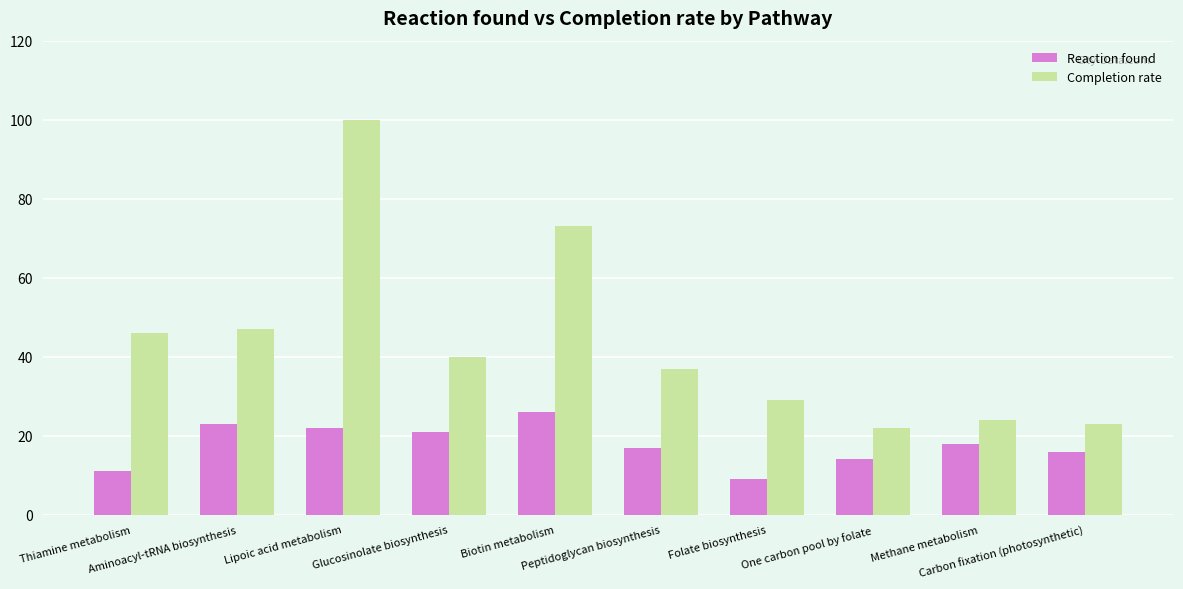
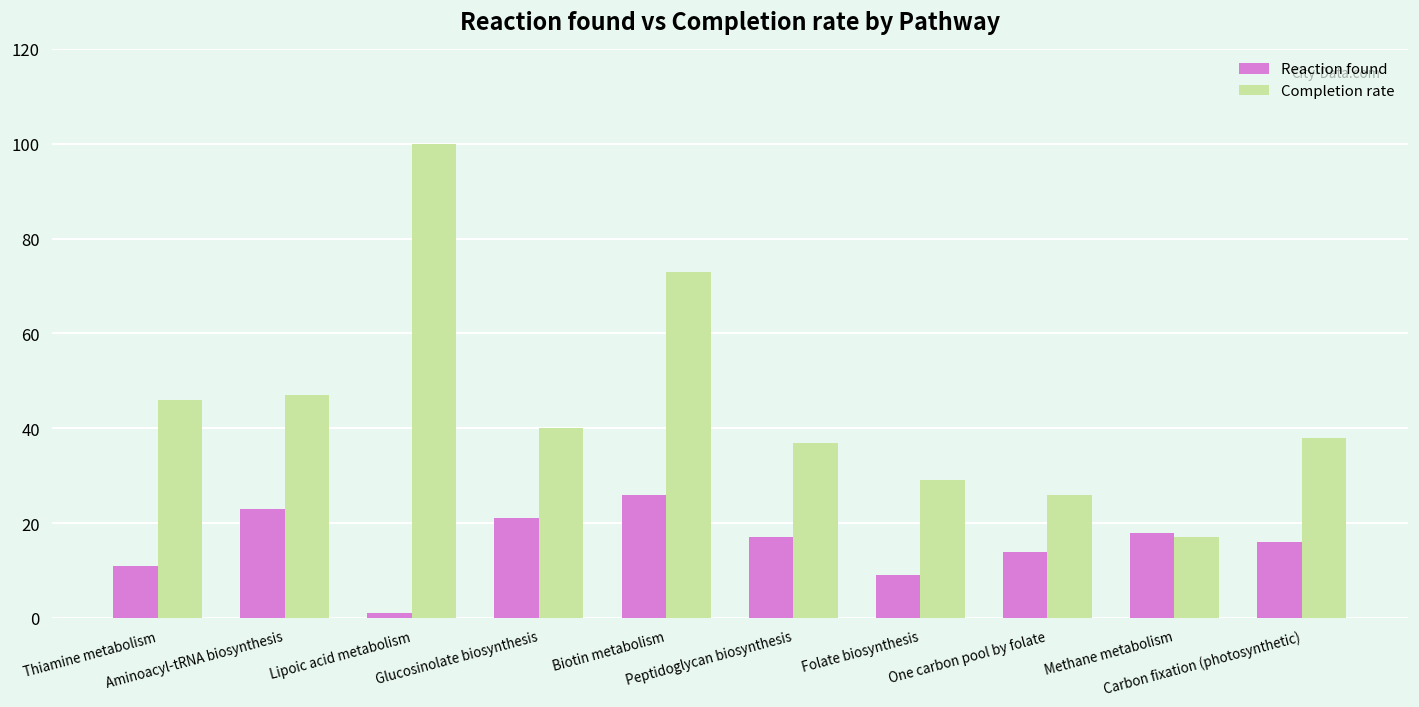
Reaction found, Lipoic acid metabolism: 22 -> 1
Completion rate, One carbon pool by folate: 22 -> 26
Completion rate, Methane metabolism: 24 -> 17
Completion rate, Carbon fixation (photosynthetic): 23 -> 38
